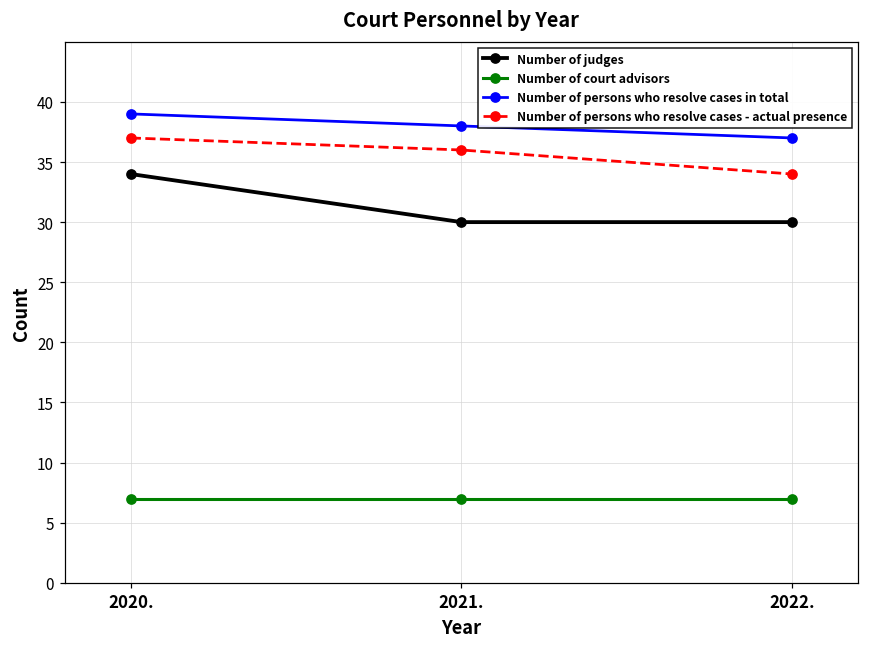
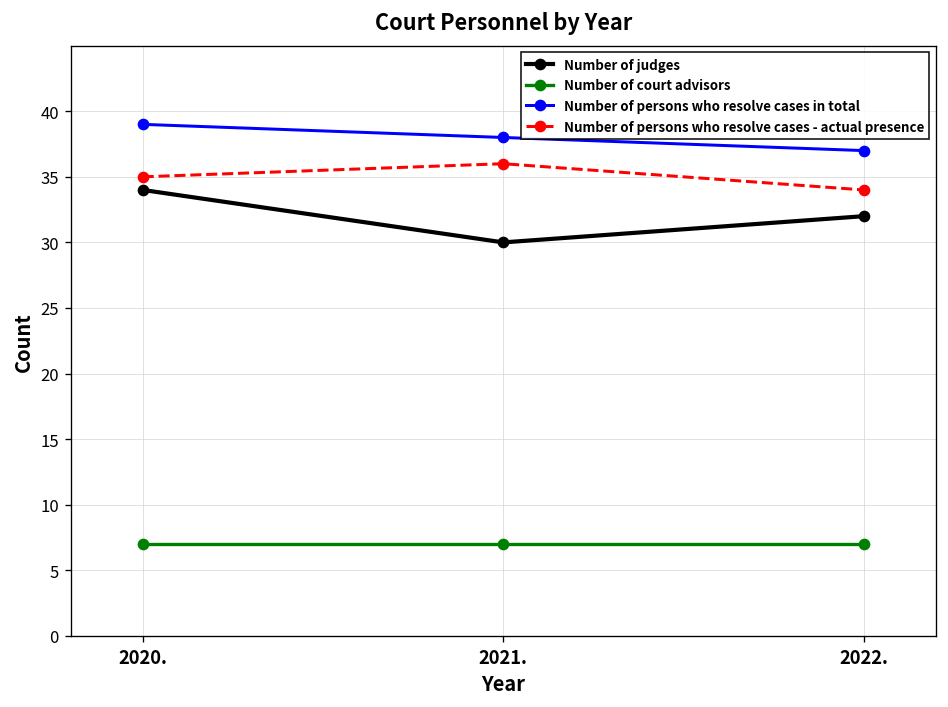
Number of persons who resolve cases - actual presence, 2020.: 37 -> 35
Number of judges, 2022.: 30 -> 32
